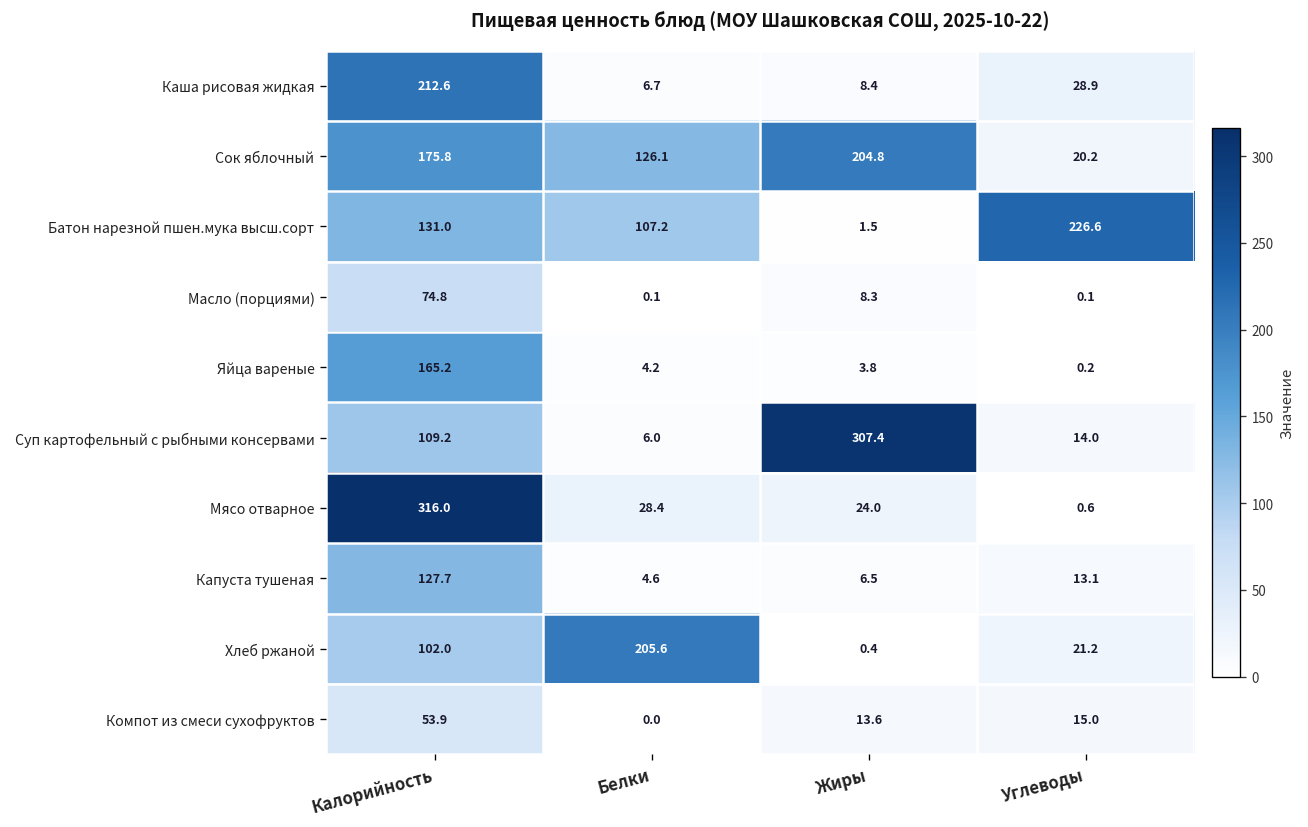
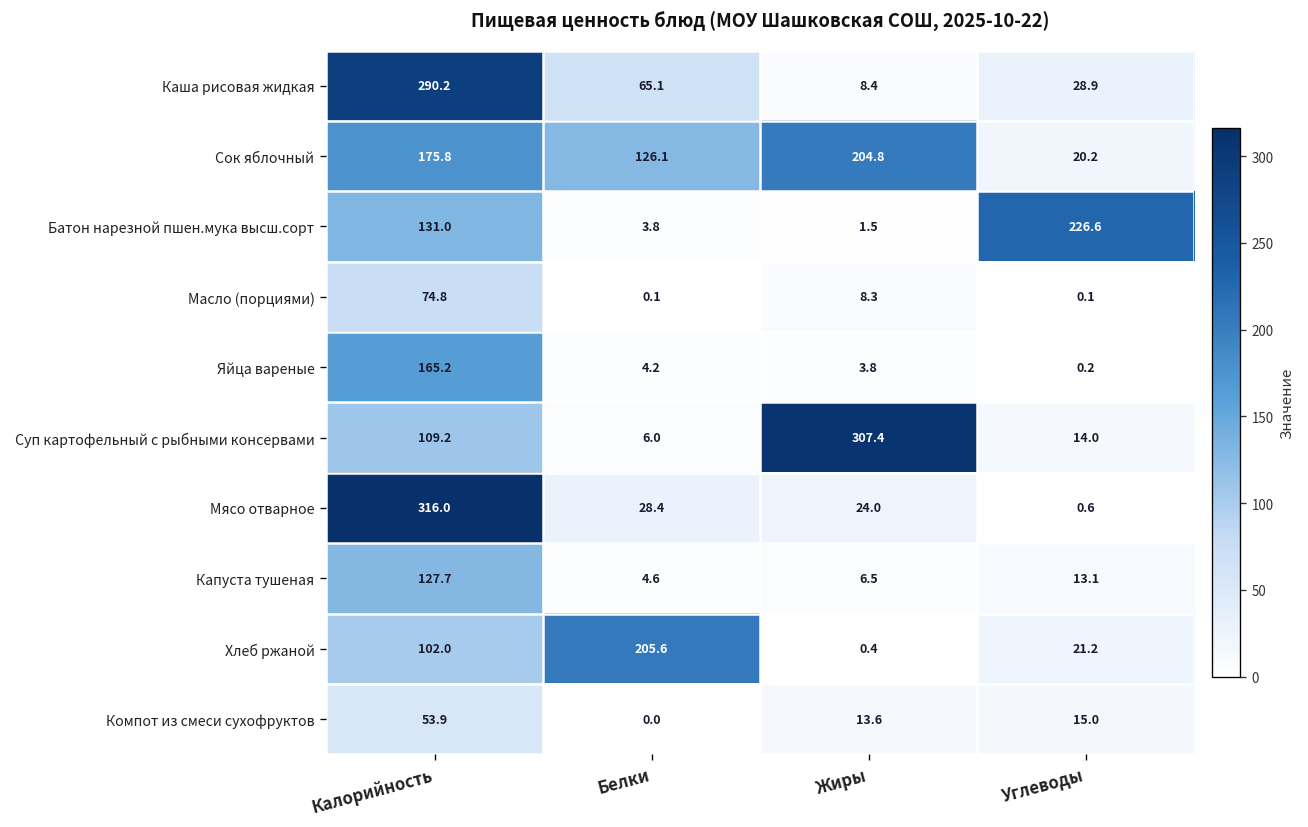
Каша рисовая жидкая, Калорийность: 212.6 -> 290.2
Каша рисовая жидкая, Белки: 6.7 -> 65.1
Батон нарезной пшен.мука высш.сорт, Белки: 107.2 -> 3.8
